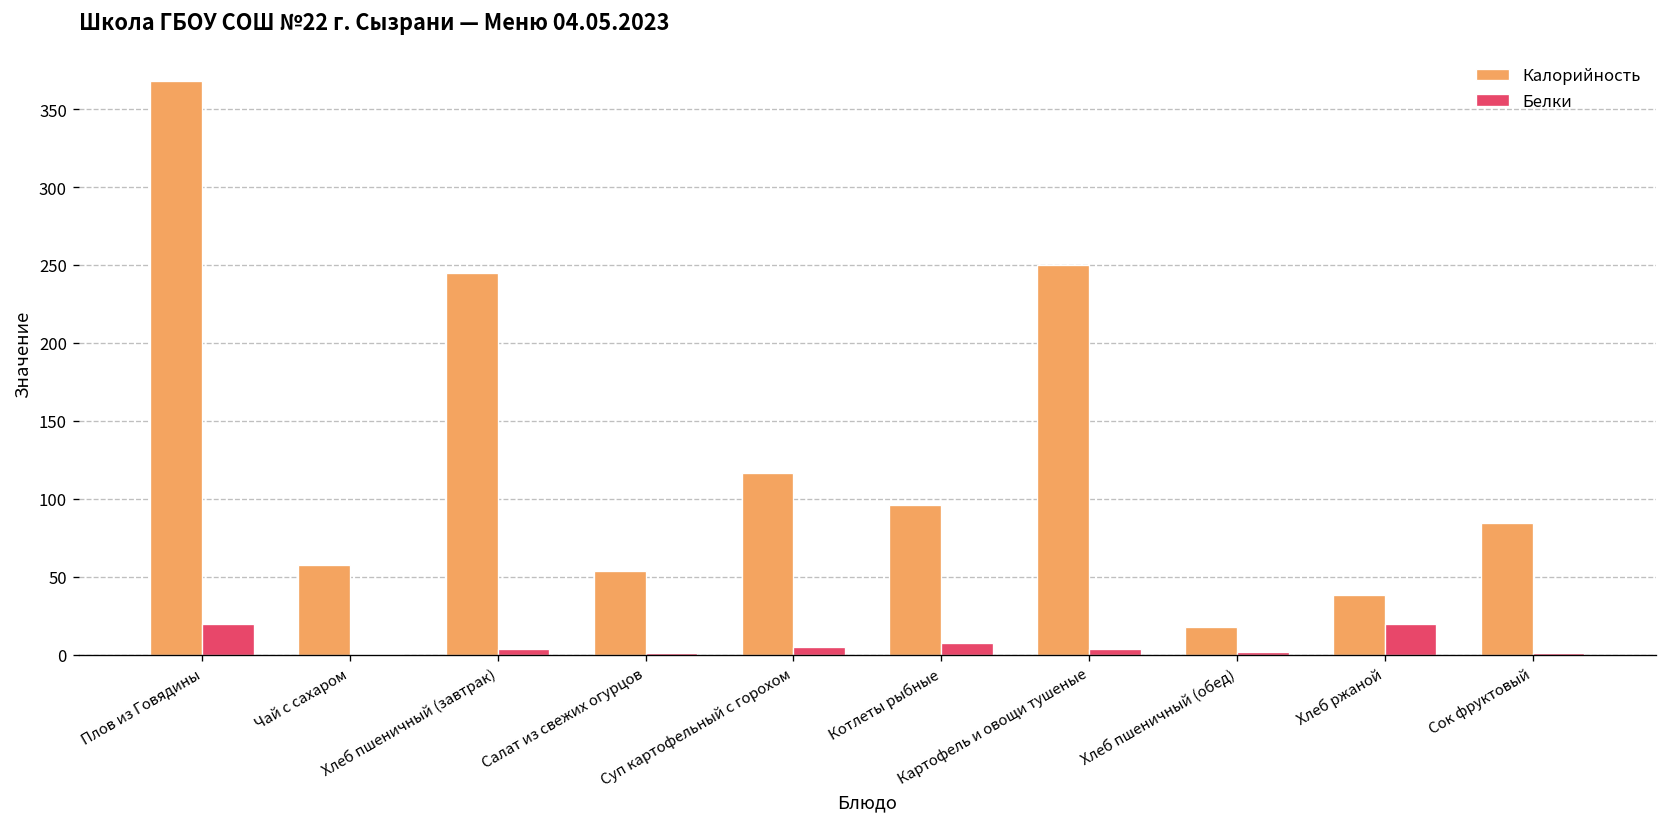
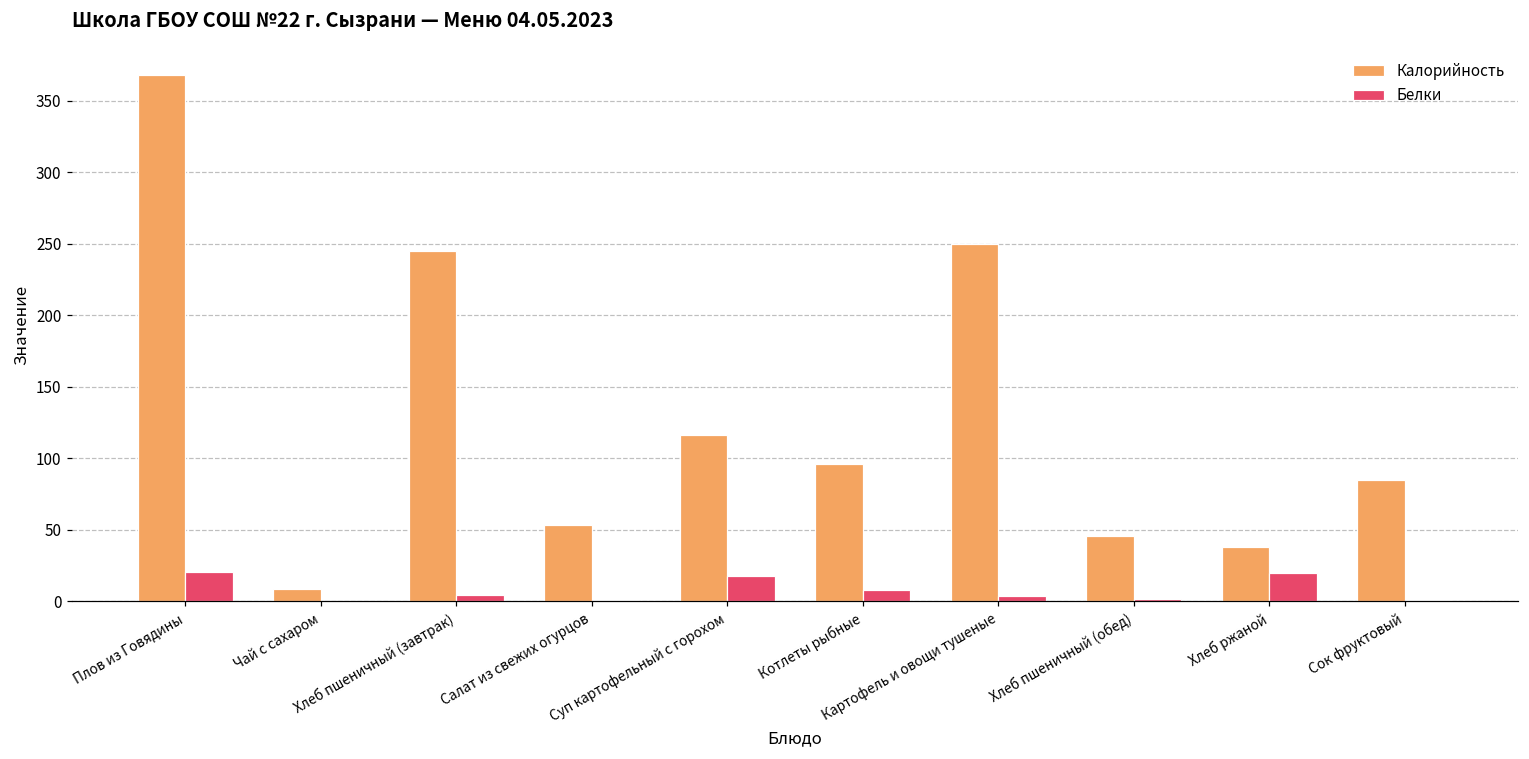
Калорийность, Чай с сахаром: 57 -> 8
Белки, Суп картофельный с горохом: 5 -> 18
Калорийность, Хлеб пшеничный (обед): 18 -> 45
